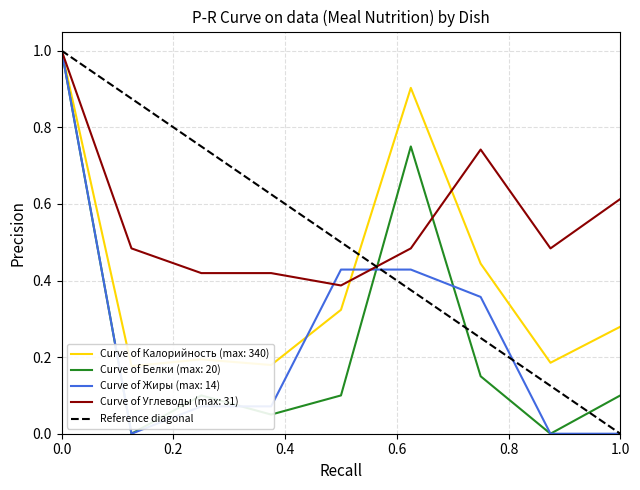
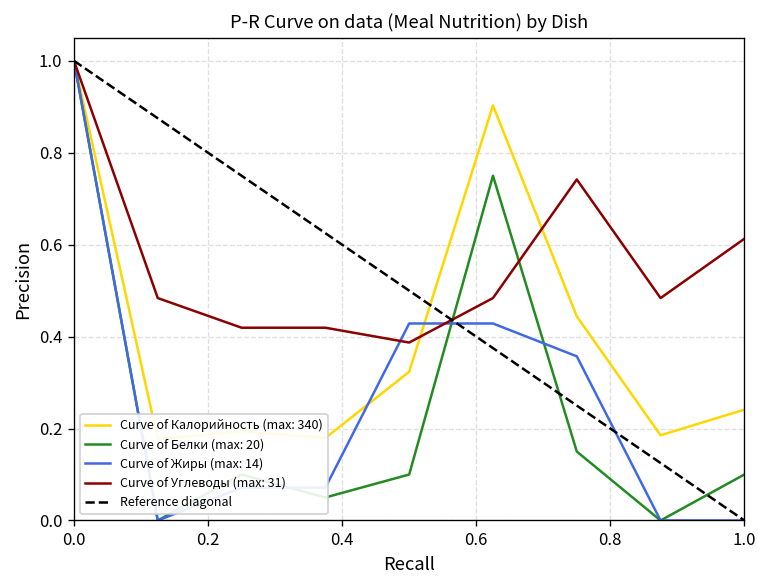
Curve of Калорийность (max: 340), 1.0: 0.28 -> 0.24
